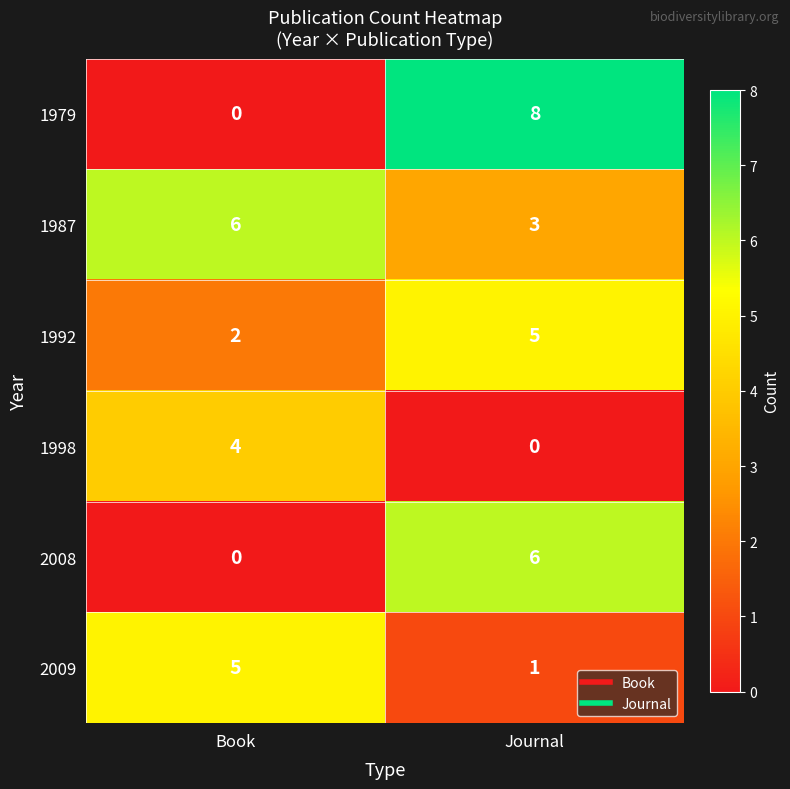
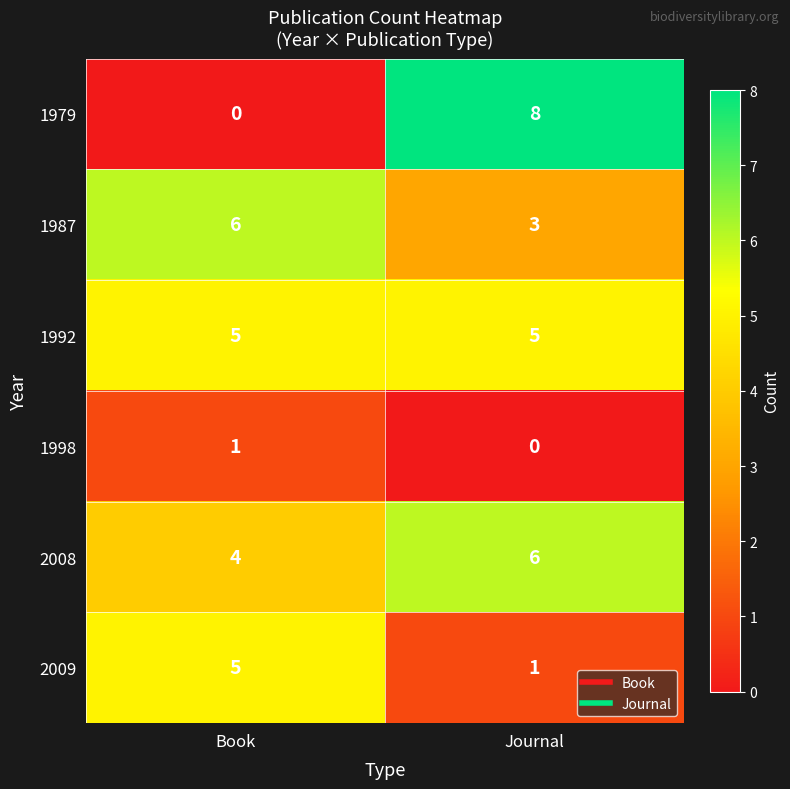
1992, Book: 2 -> 5
1998, Book: 4 -> 1
2008, Book: 0 -> 4
